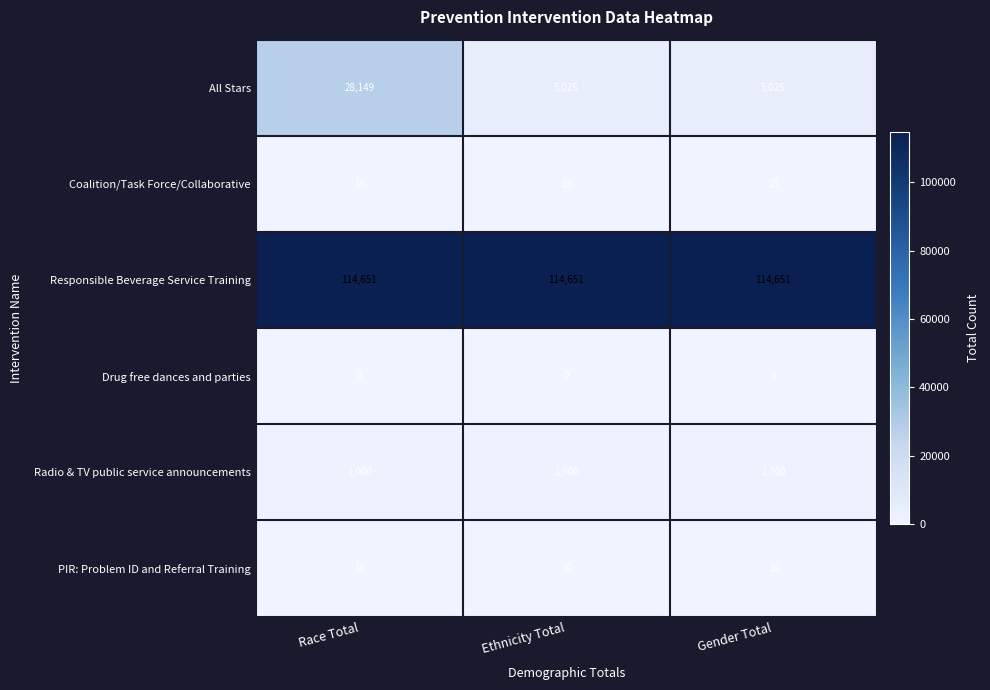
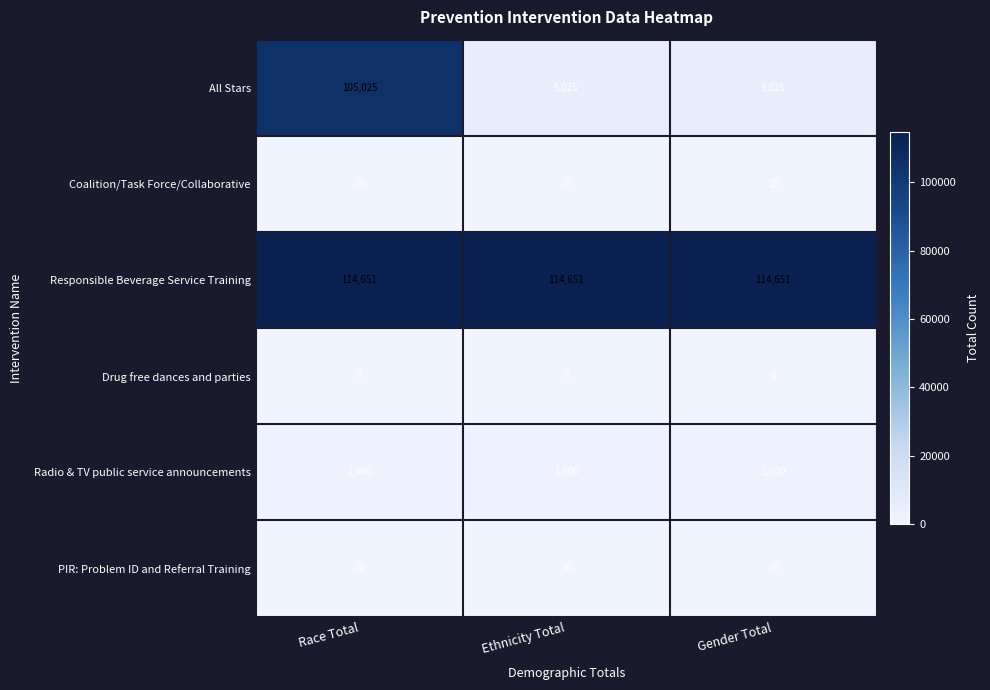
All Stars, Race Total: 28,149 -> 105,025
